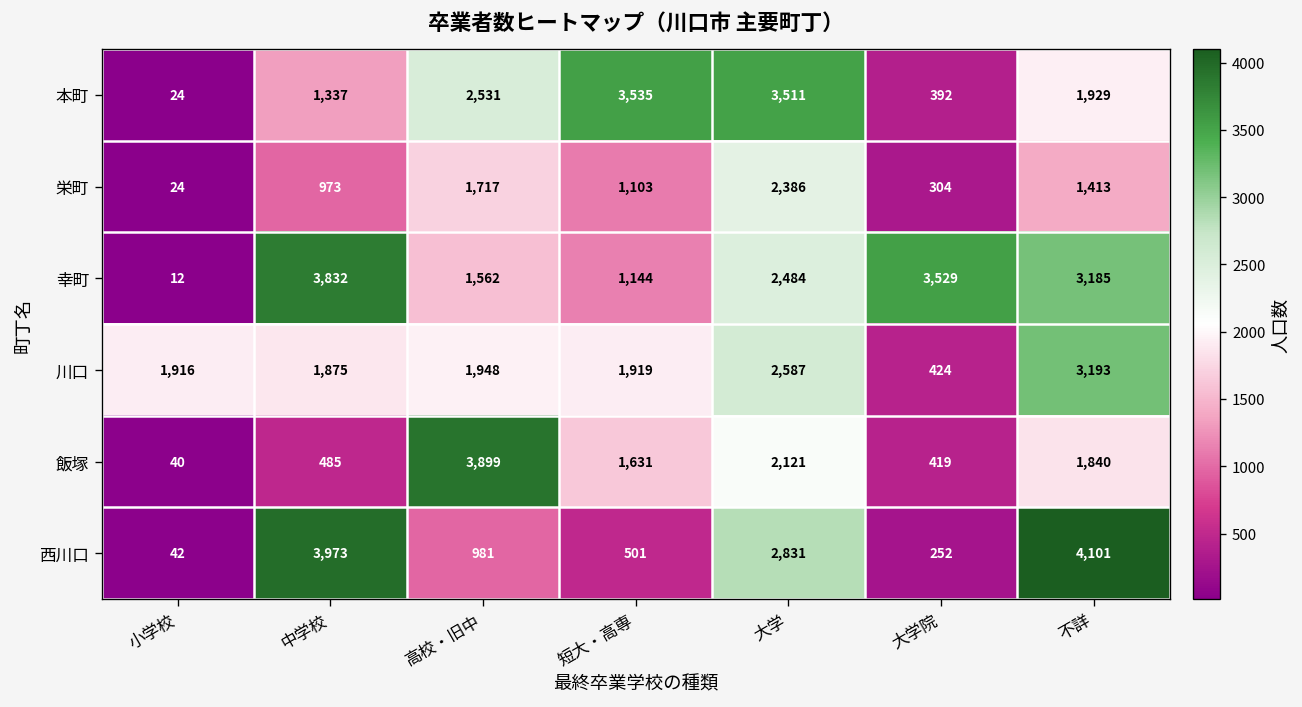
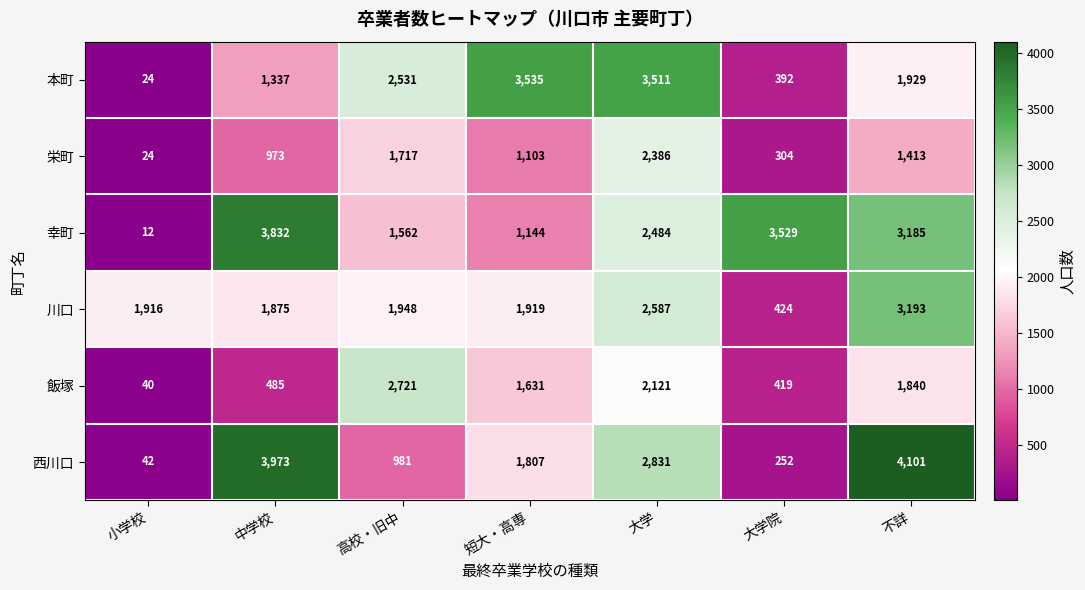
飯塚, 高校・旧中: 3,899 -> 2,721
西川口, 短大・高専: 501 -> 1,807
